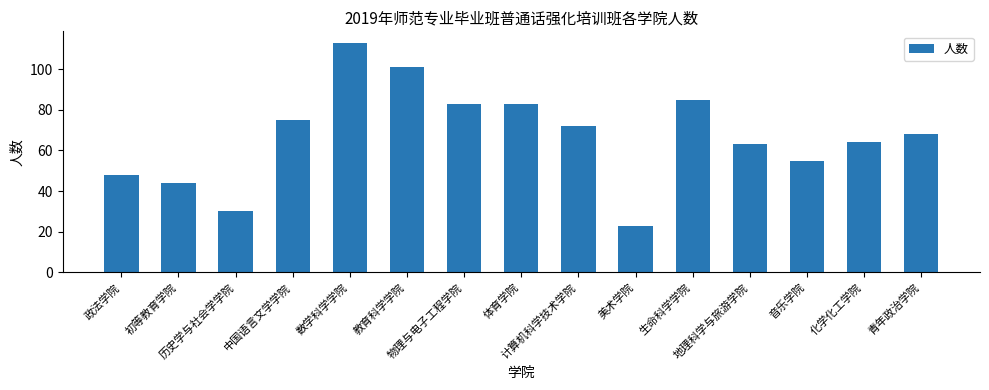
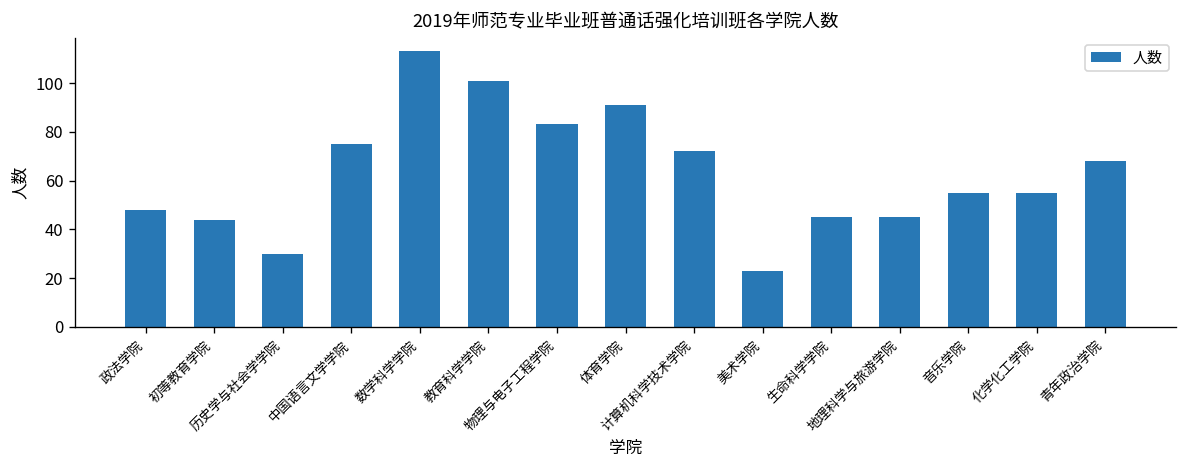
体育学院: 83 -> 91
生命科学学院: 85 -> 45
地理科学与旅游学院: 63 -> 45
化学化工学院: 64 -> 55
